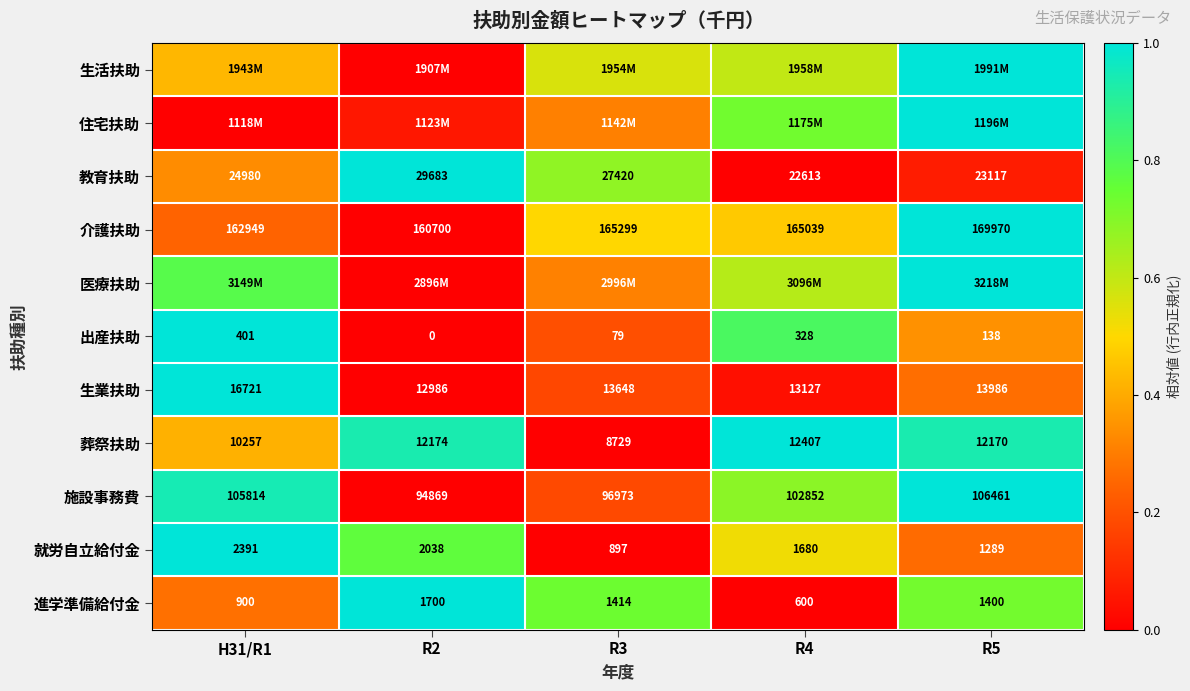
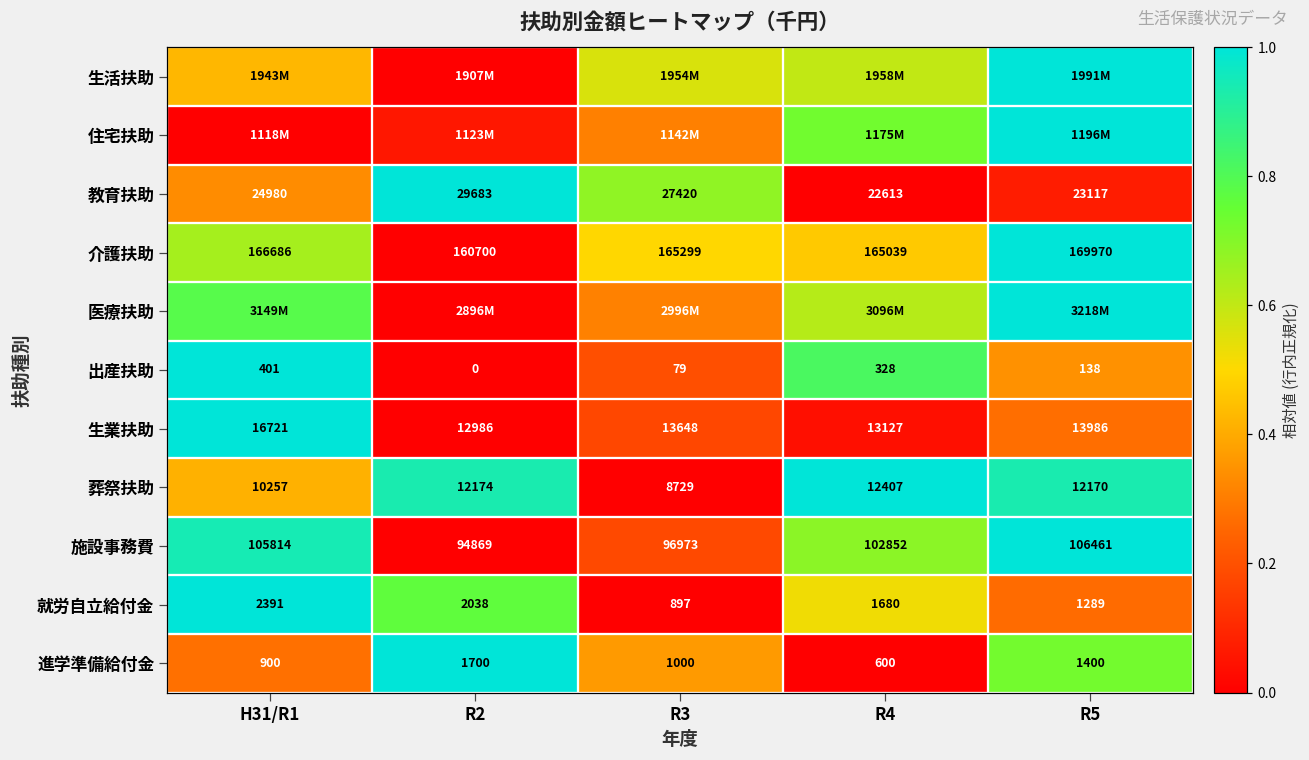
介護扶助, H31/R1: 162949 -> 166686
進学準備給付金, R3: 1414 -> 1000
